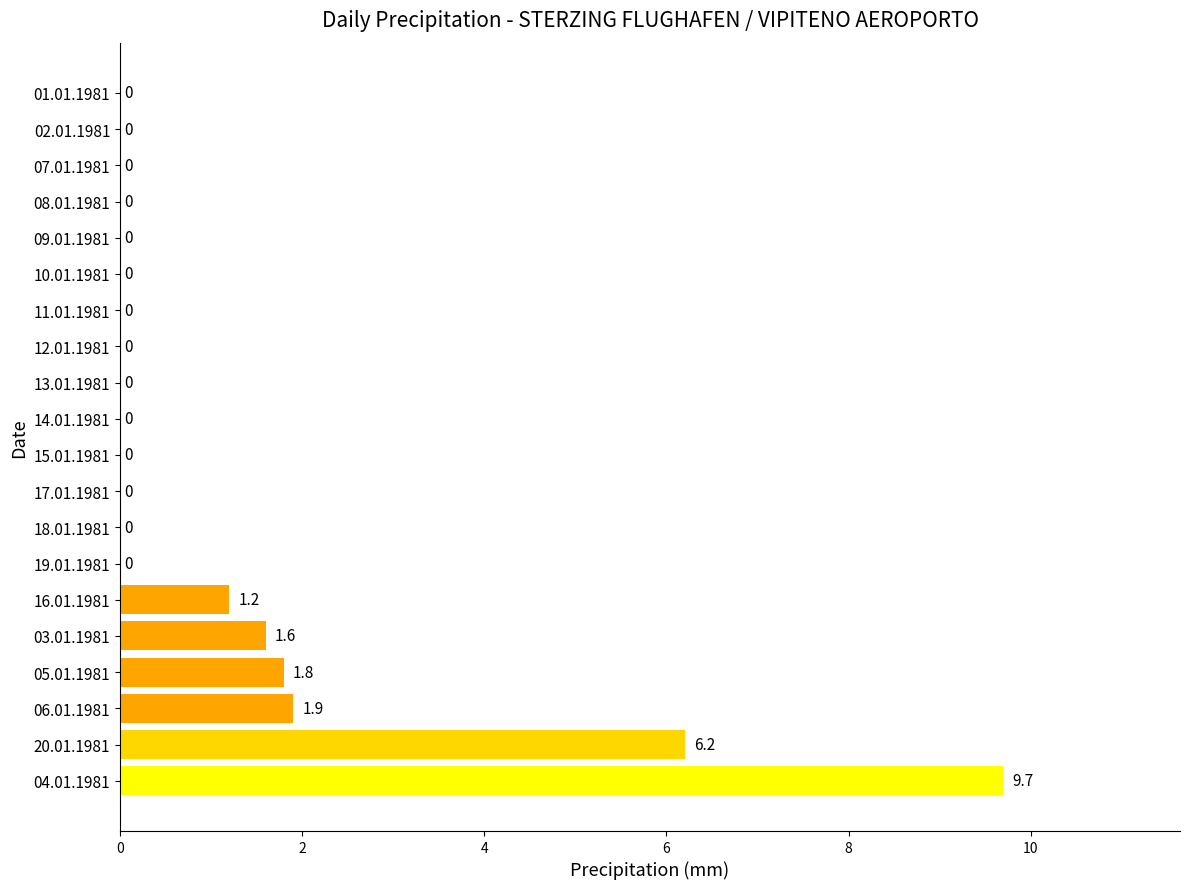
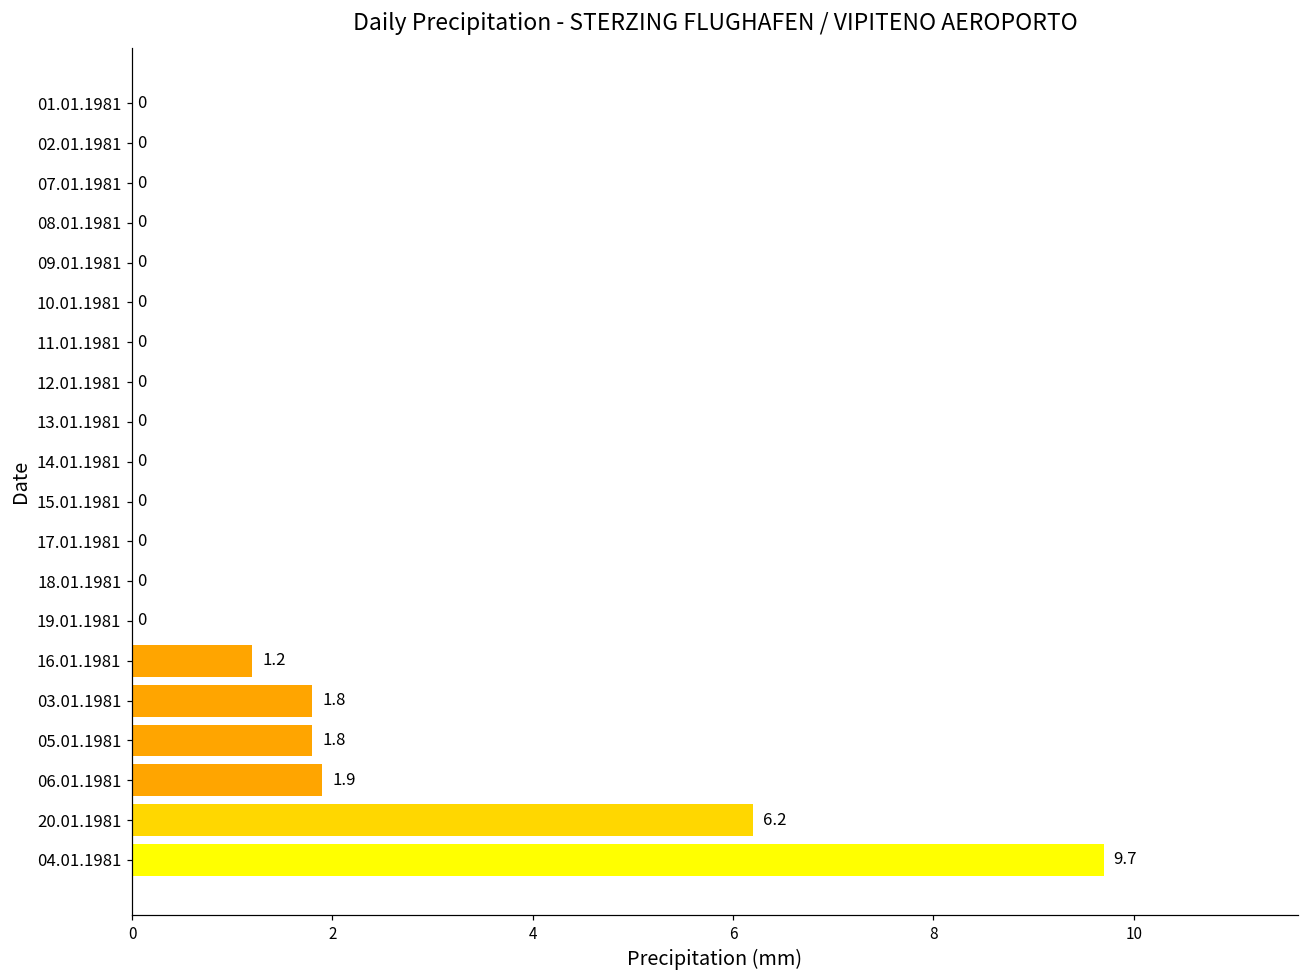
03.01.1981: 1.6 -> 1.8
